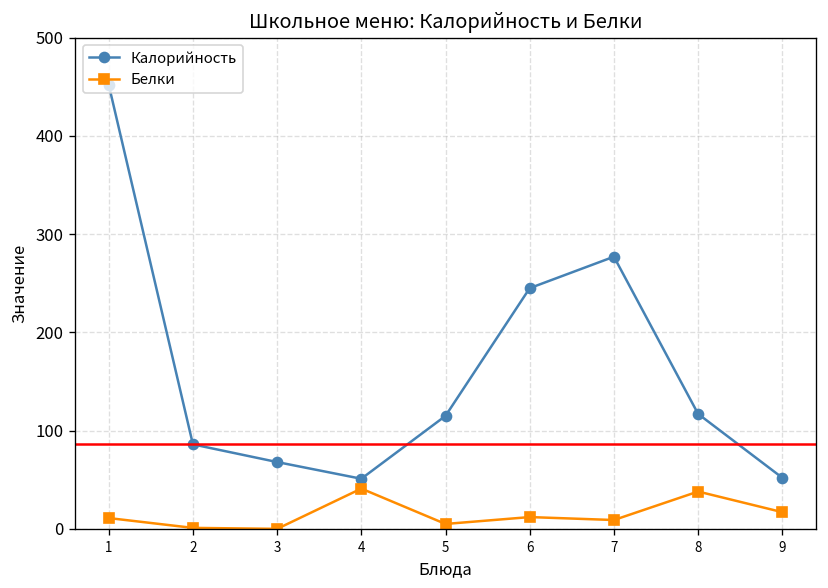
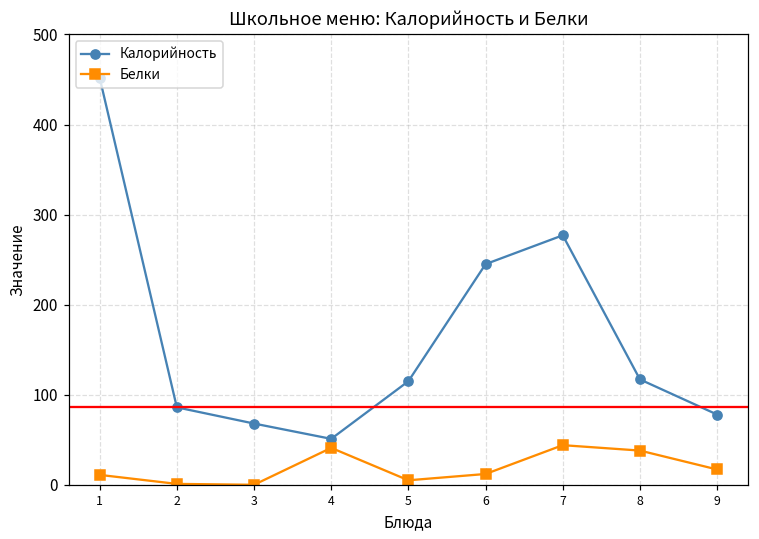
Белки, 7: 10 -> 40
Калорийность, 9: 50 -> 80
